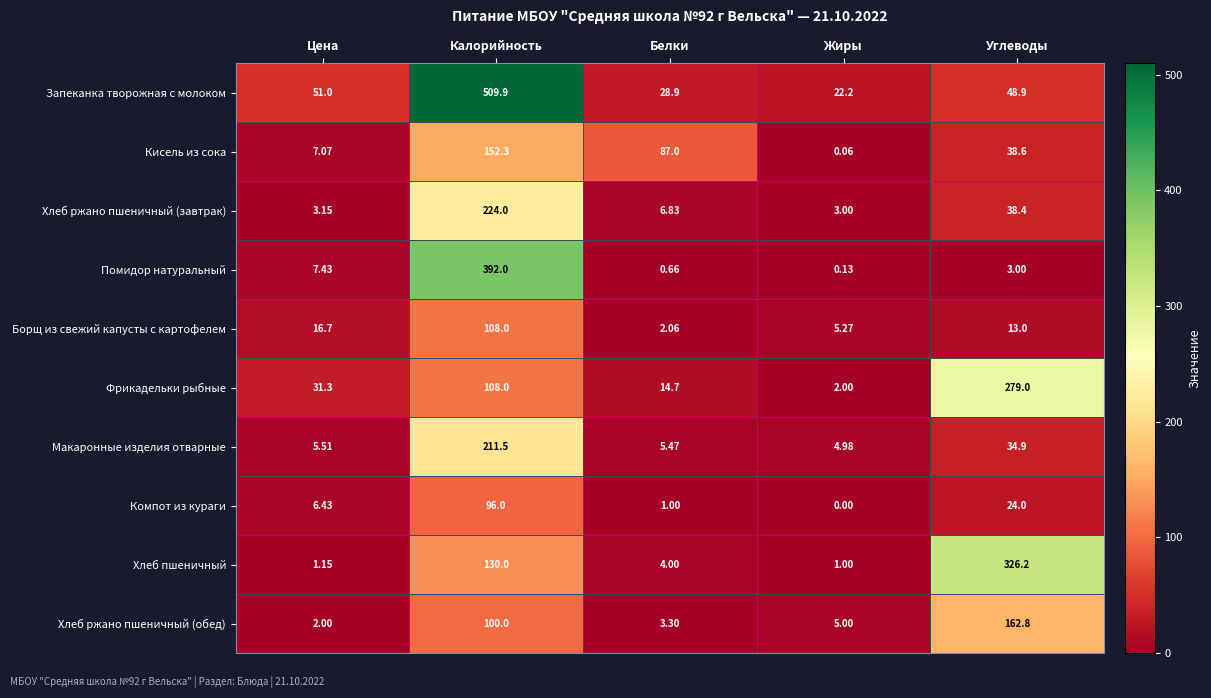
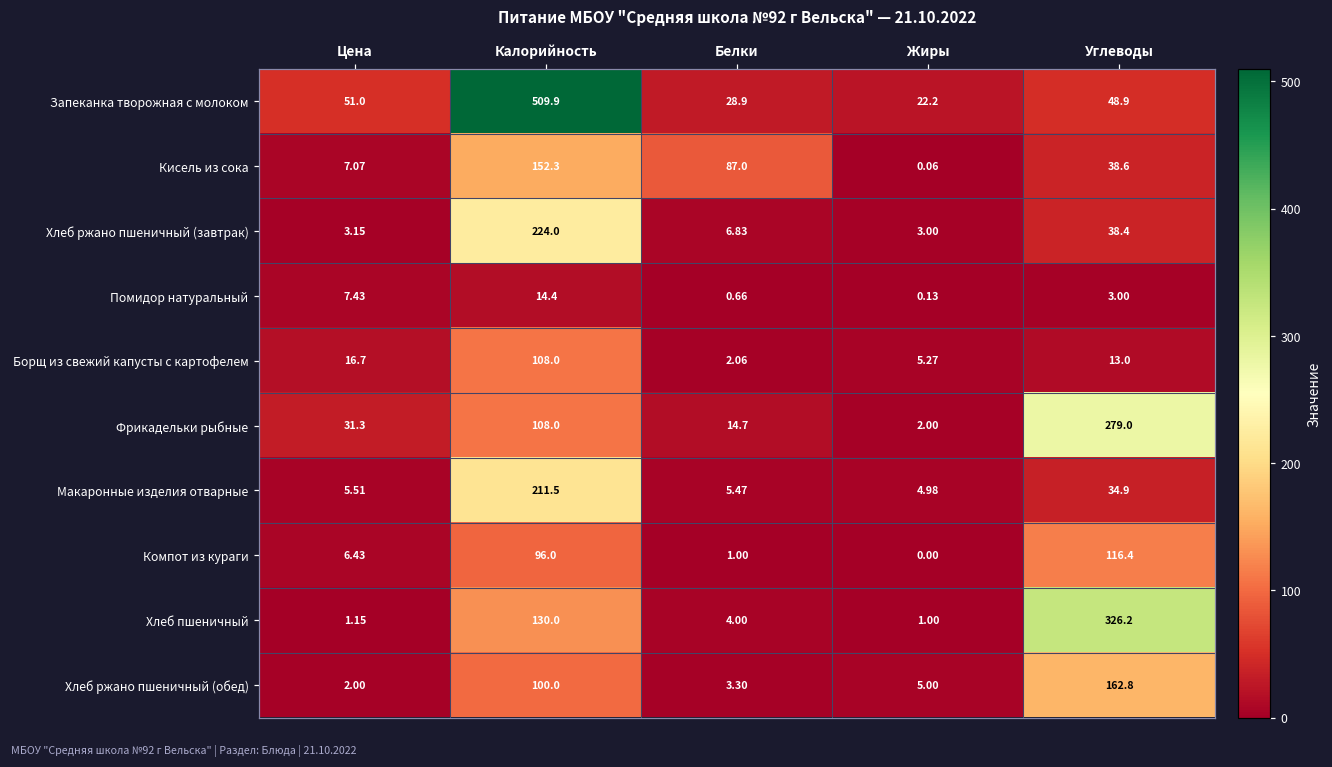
Помидор натуральный, Калорийность: 392.0 -> 14.4
Компот из кураги, Углеводы: 24.0 -> 116.4
